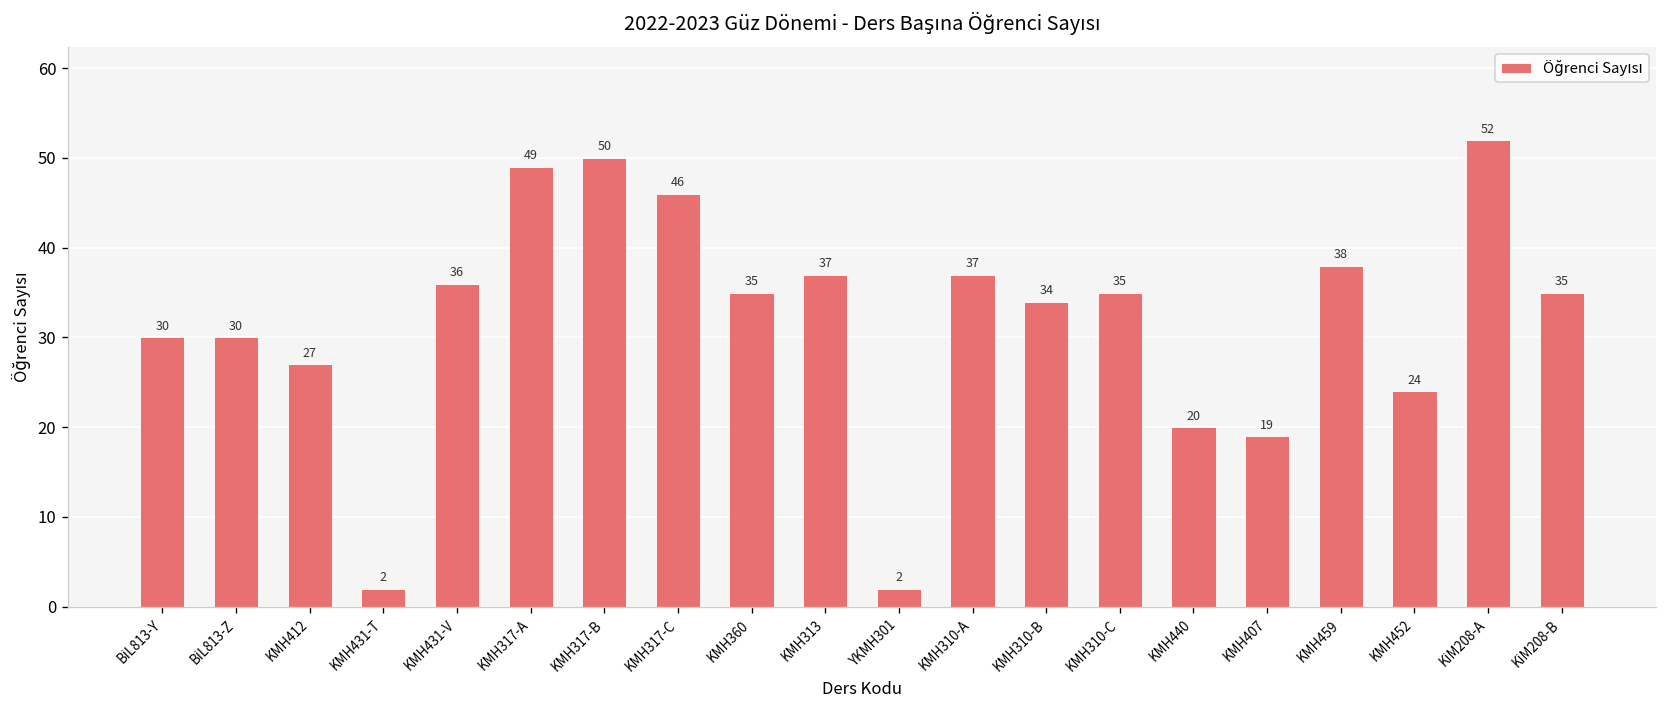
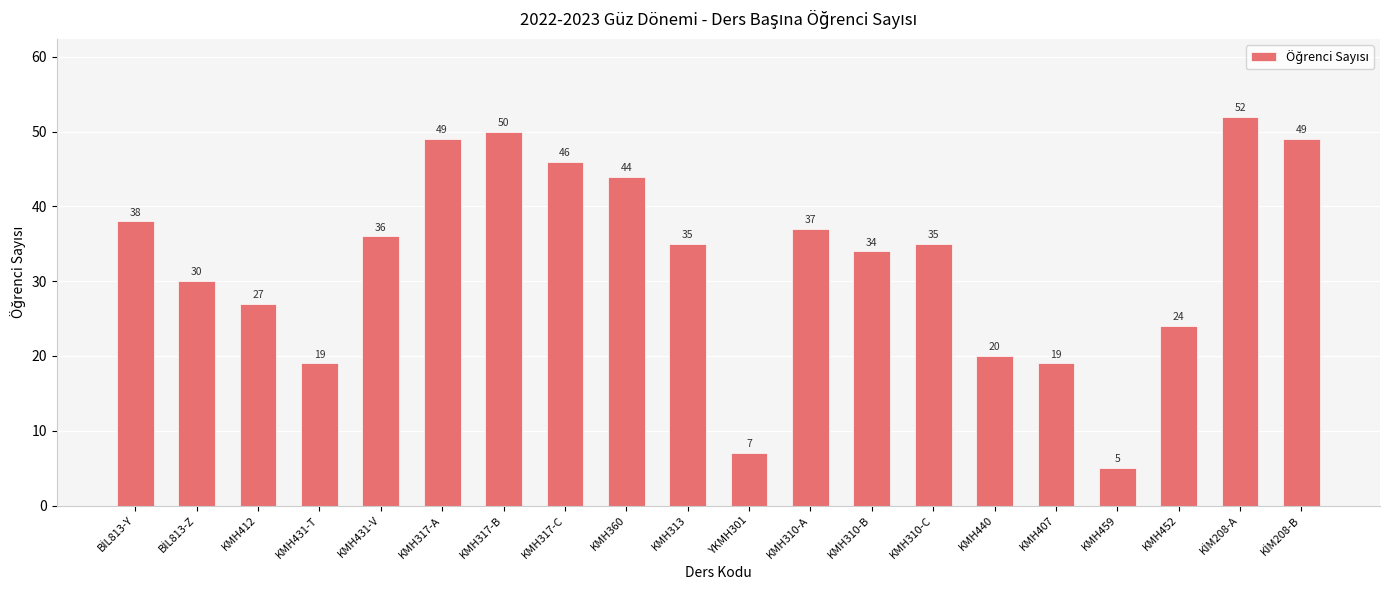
BİL813-Y: 30 -> 38
KMH431-T: 2 -> 19
KMH360: 35 -> 44
KMH313: 37 -> 35
YKMH301: 2 -> 7
KMH459: 38 -> 5
KİM208-B: 35 -> 49
